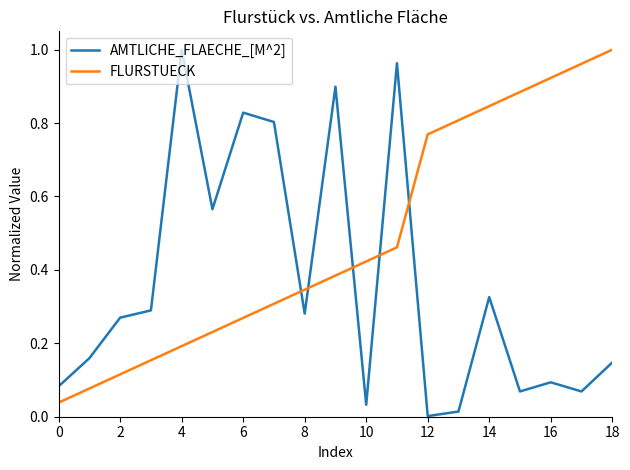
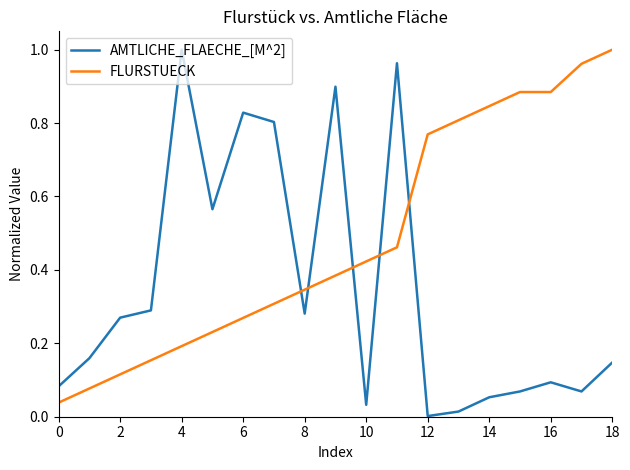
AMTLICHE_FLAECHE_[M^2], 14: 0.33 -> 0.05
FLURSTUECK, 16: 0.92 -> 0.88
